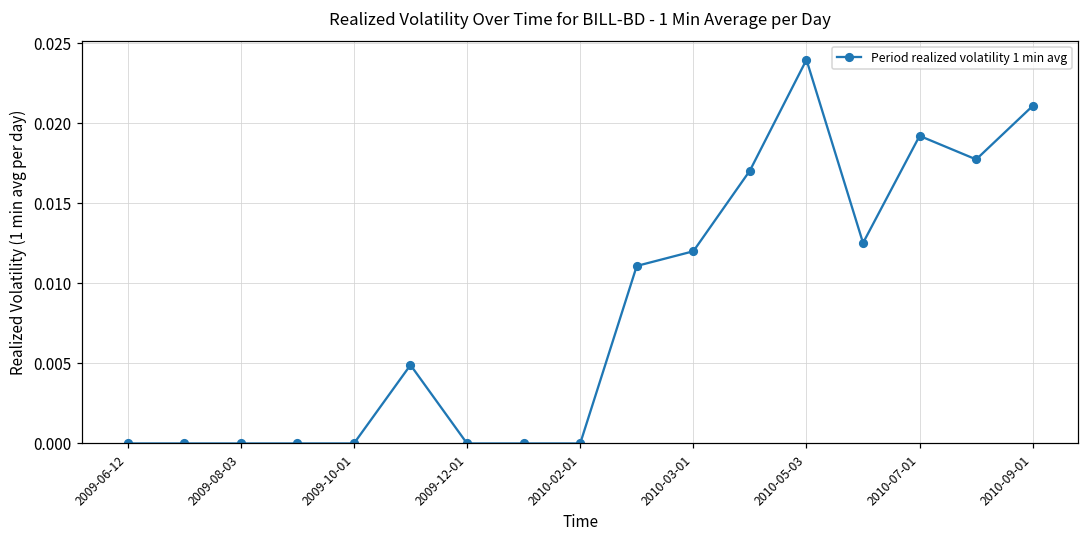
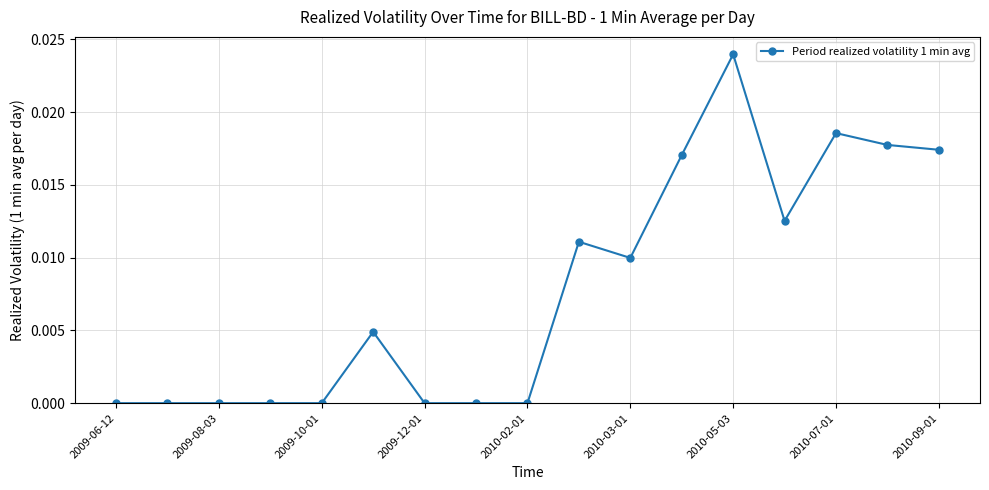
2010-03-01: 0.0120 -> 0.0100
2010-07-01: 0.0192 -> 0.0186
2010-09-01: 0.0211 -> 0.0174
